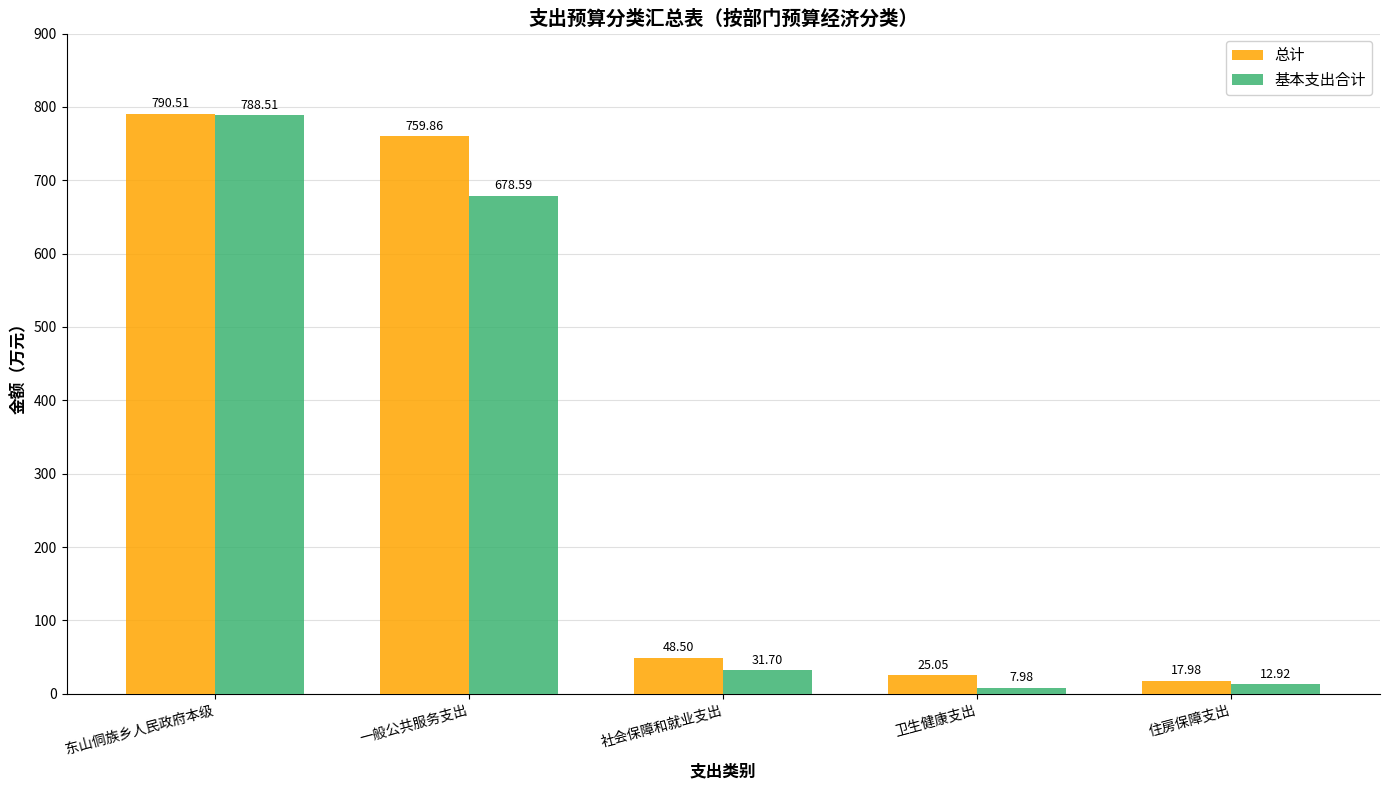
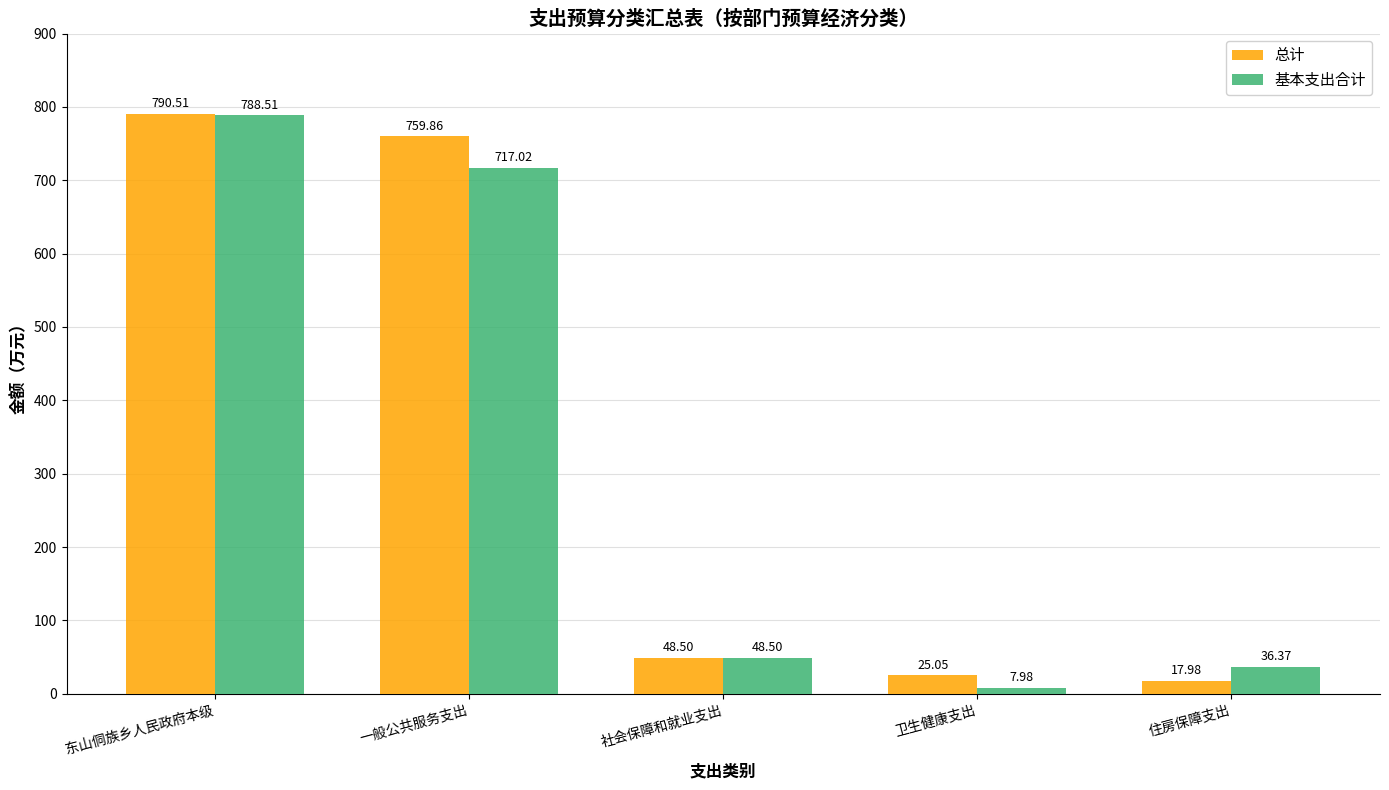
基本支出合计, 一般公共服务支出: 678.59 -> 717.02
基本支出合计, 社会保障和就业支出: 31.70 -> 48.50
基本支出合计, 住房保障支出: 12.92 -> 36.37
